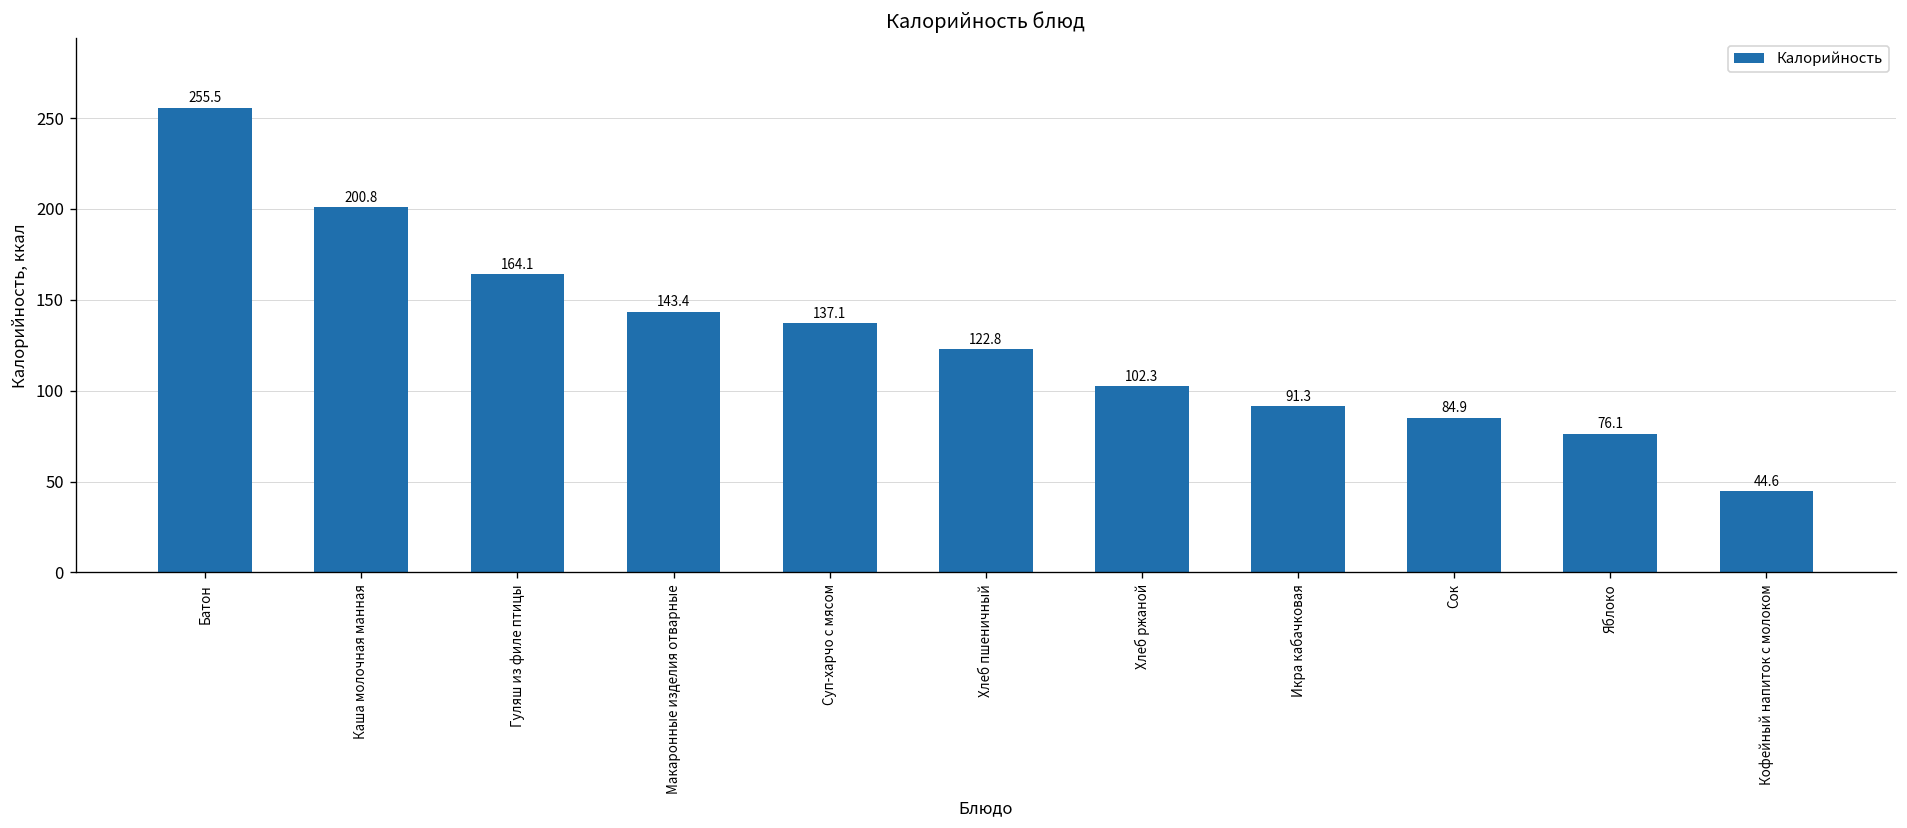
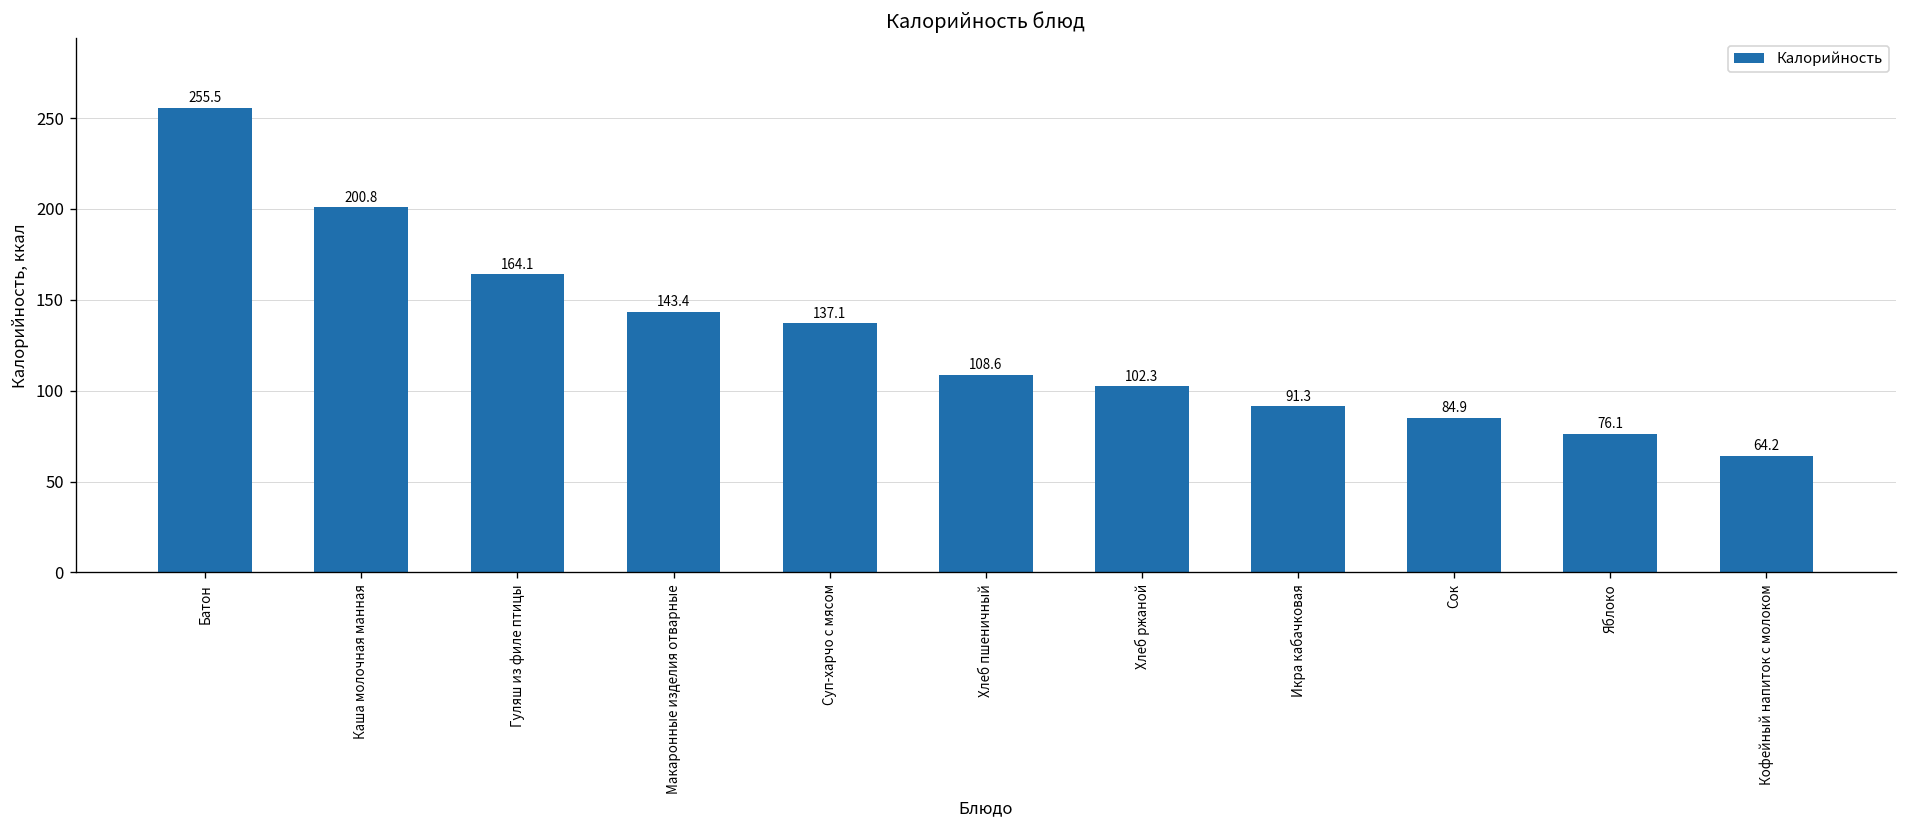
Хлеб пшеничный: 122.8 -> 108.6
Кофейный напиток с молоком: 44.6 -> 64.2
